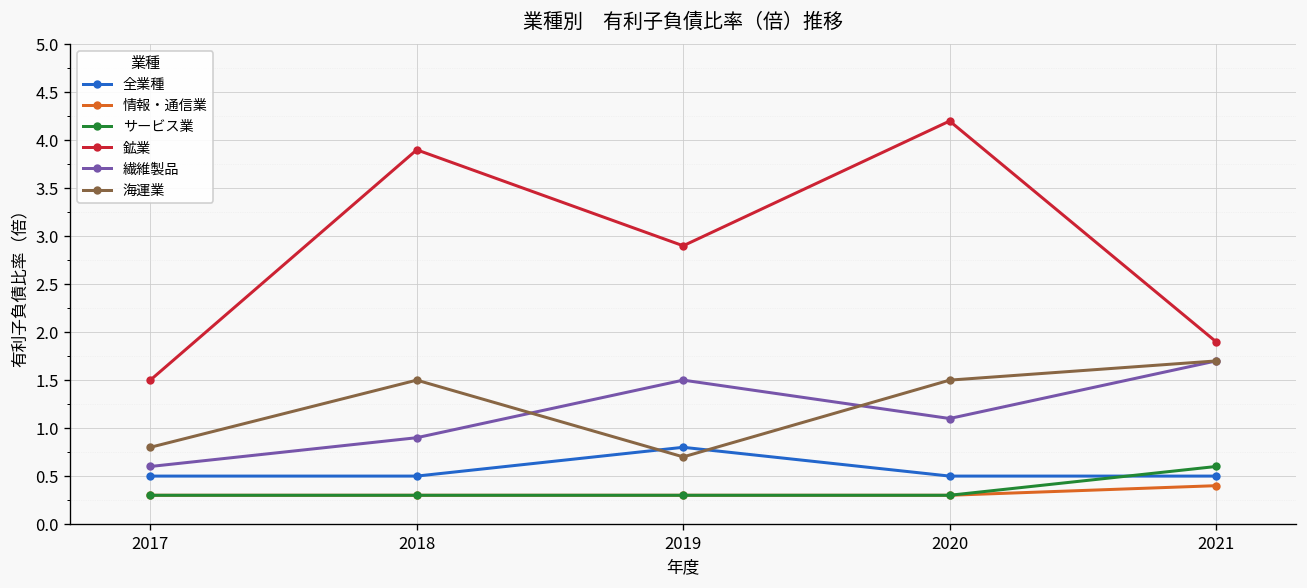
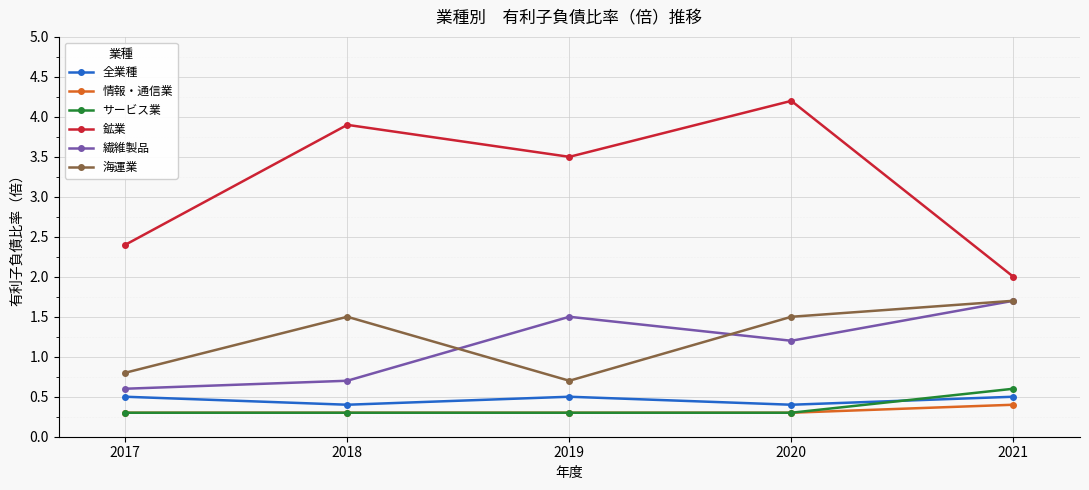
鉱業, 2017: 1.5 -> 2.4
全業種, 2018: 0.5 -> 0.4
繊維製品, 2018: 0.9 -> 0.7
全業種, 2019: 0.8 -> 0.5
鉱業, 2019: 2.9 -> 3.5
全業種, 2020: 0.5 -> 0.4
繊維製品, 2020: 1.1 -> 1.2
鉱業, 2021: 1.9 -> 2.0
